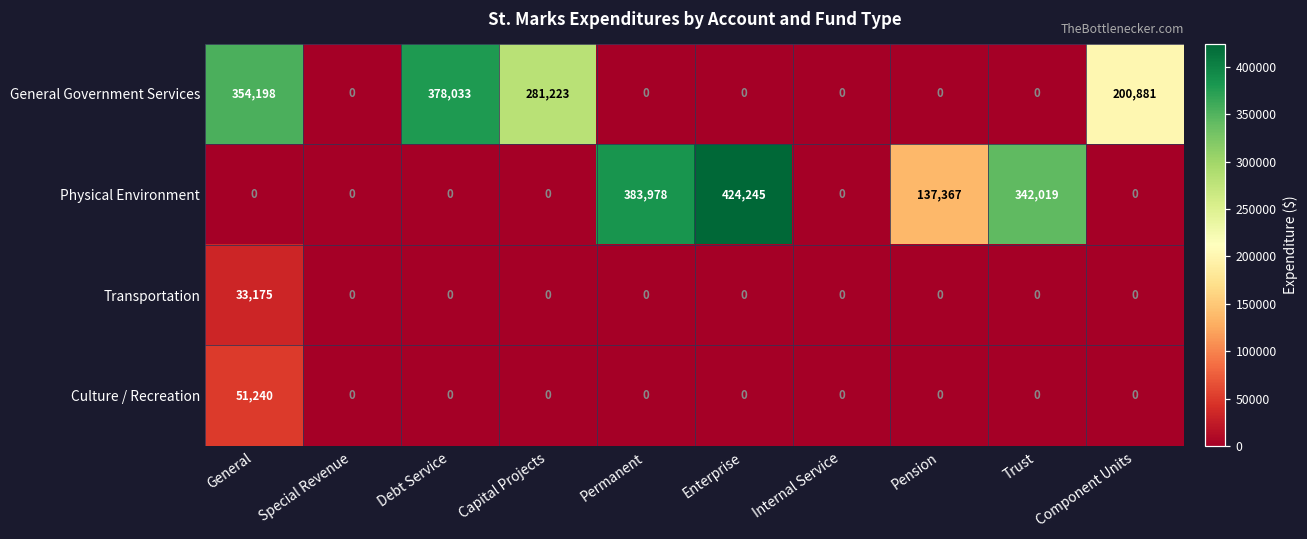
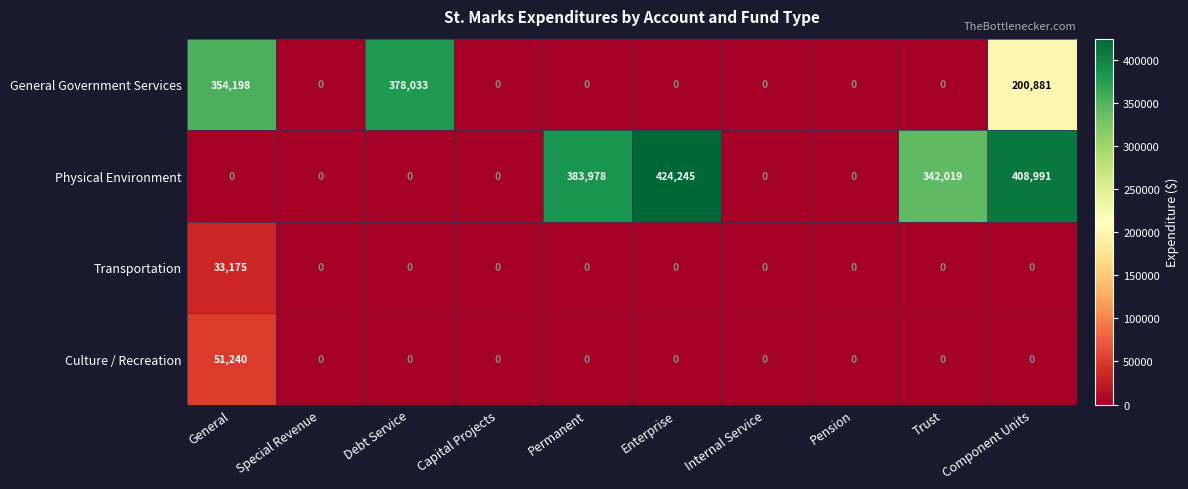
General Government Services, Capital Projects: 281,223 -> 0
Physical Environment, Pension: 137,367 -> 0
Physical Environment, Component Units: 0 -> 408,991
